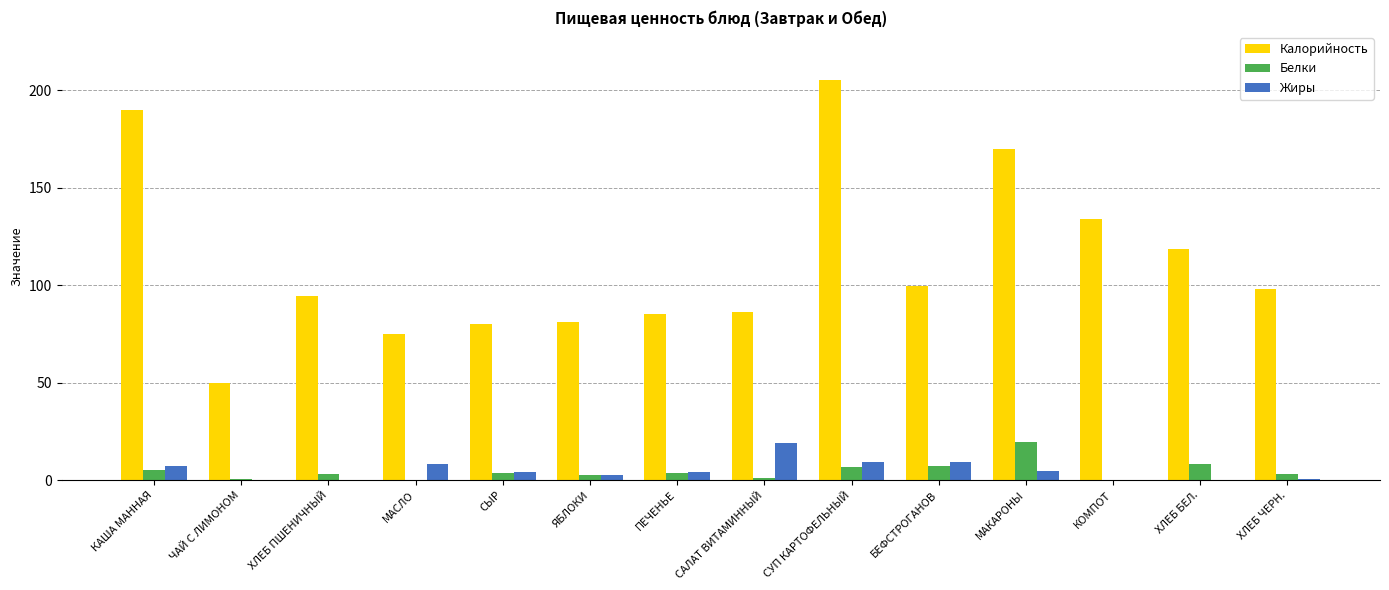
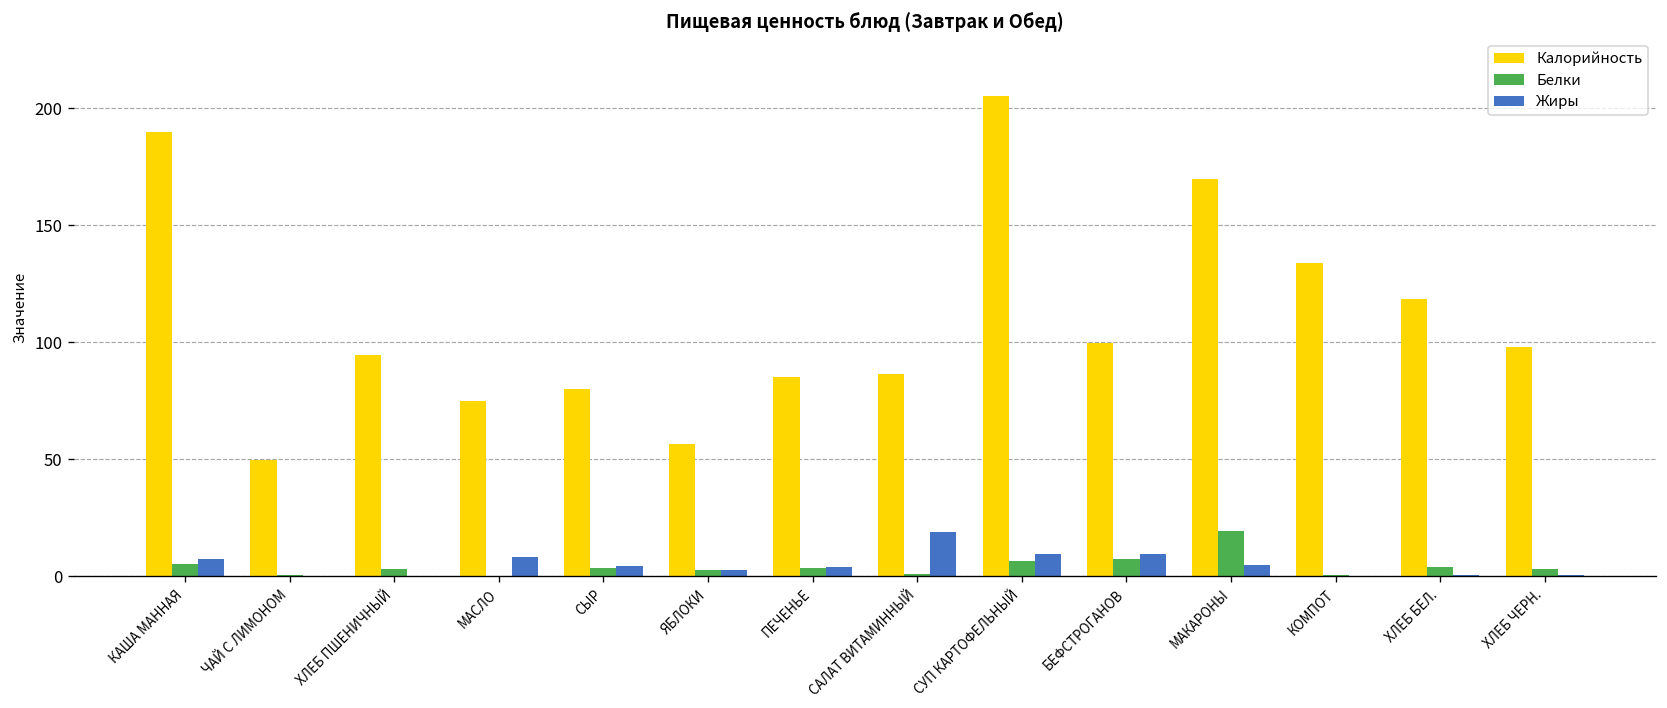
Калорийность, ЯБЛОКИ: 81 -> 57
Белки, ХЛЕБ БЕЛ.: 8 -> 4
